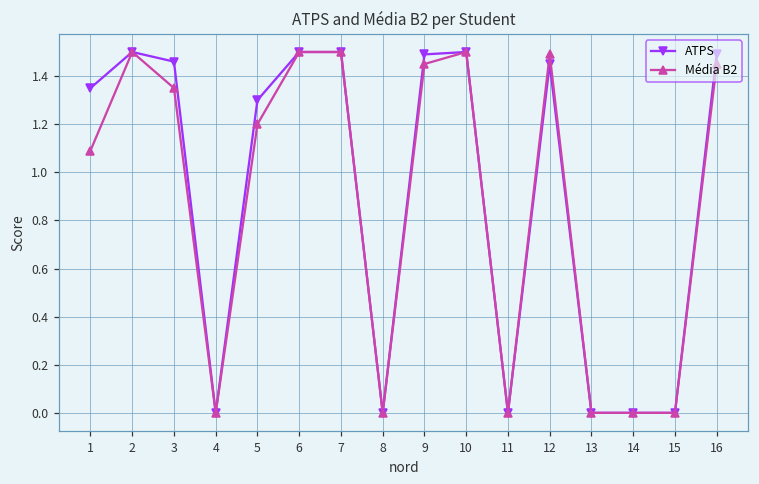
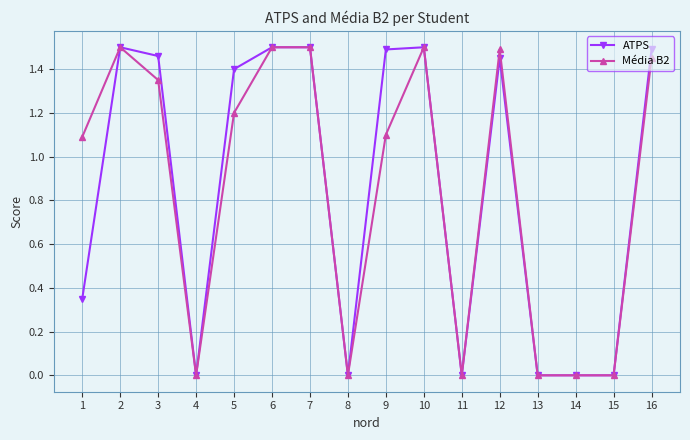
ATPS, 1: 1.35 -> 0.35
ATPS, 5: 1.3 -> 1.4
Média B2, 9: 1.45 -> 1.10
